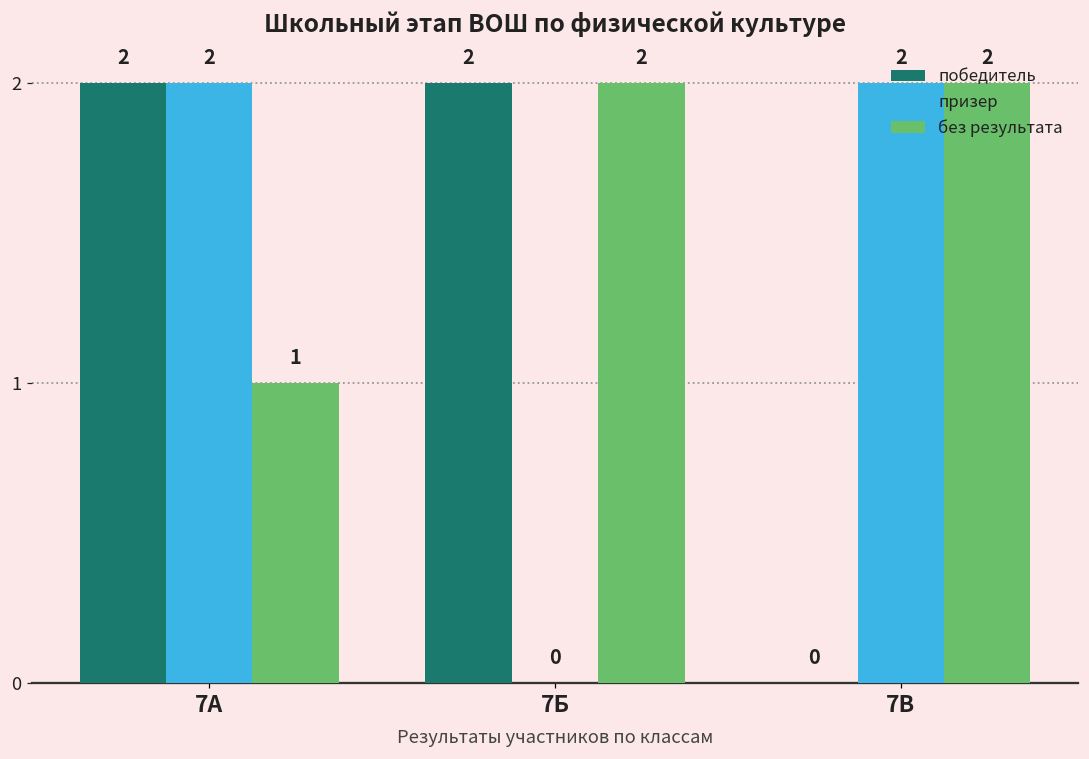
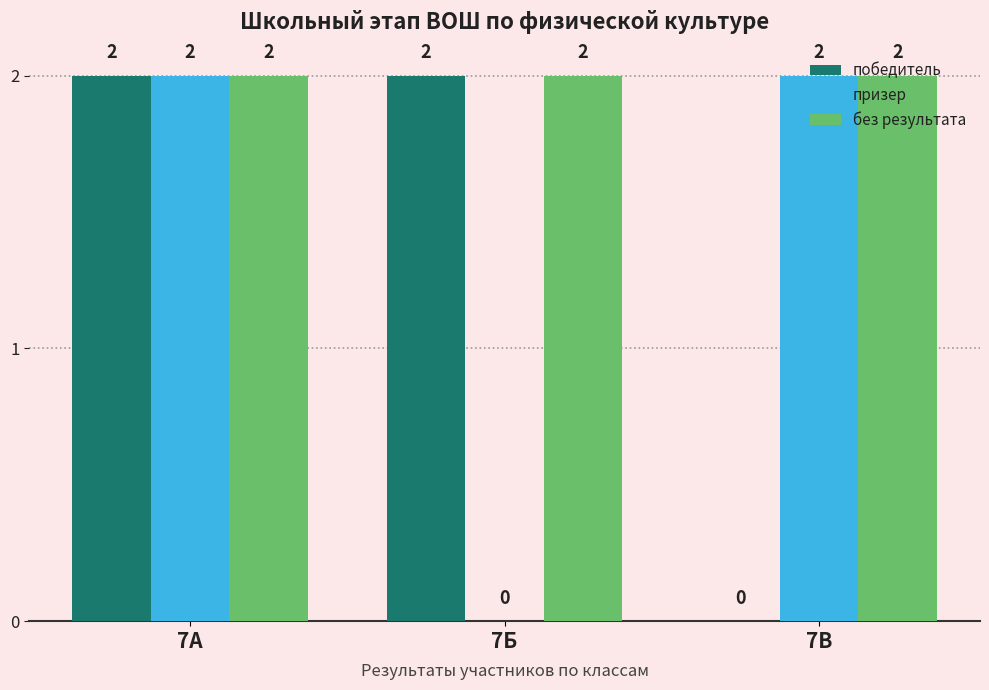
без результата, 7А: 1 -> 2
